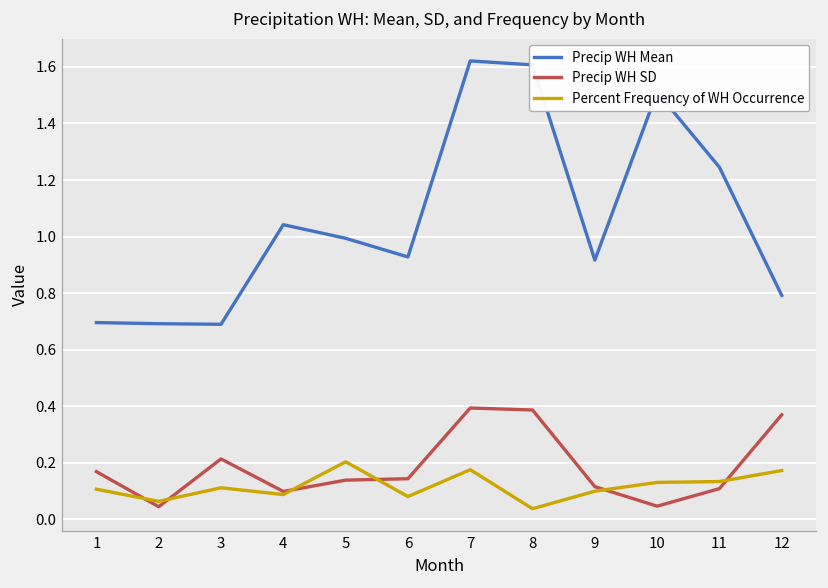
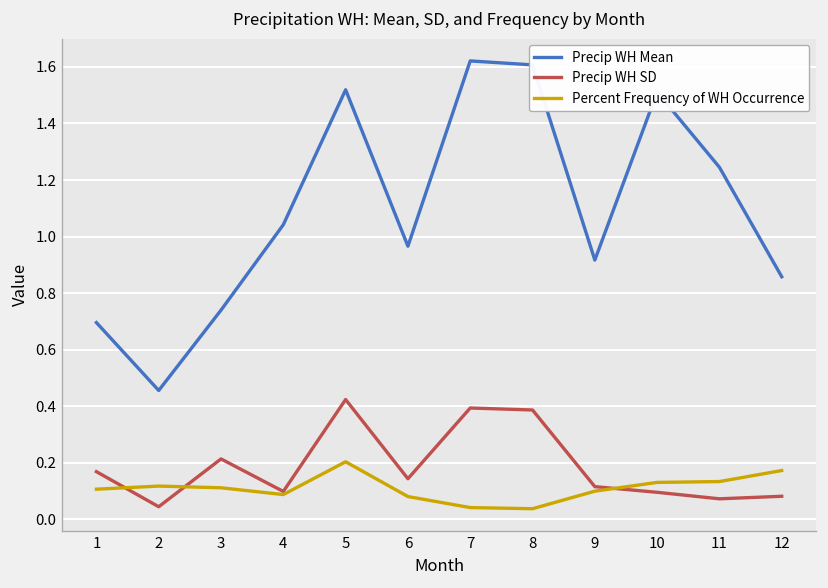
Precip WH Mean, 2: 0.69 -> 0.46
Percent Frequency of WH Occurrence, 2: 0.06 -> 0.12
Precip WH Mean, 3: 0.69 -> 0.74
Precip WH Mean, 5: 0.99 -> 1.52
Precip WH SD, 5: 0.14 -> 0.42
Precip WH Mean, 6: 0.93 -> 0.97
Percent Frequency of WH Occurrence, 7: 0.18 -> 0.04
Precip WH SD, 10: 0.05 -> 0.10
Precip WH SD, 11: 0.11 -> 0.07
Precip WH Mean, 12: 0.79 -> 0.86
Precip WH SD, 12: 0.37 -> 0.08
